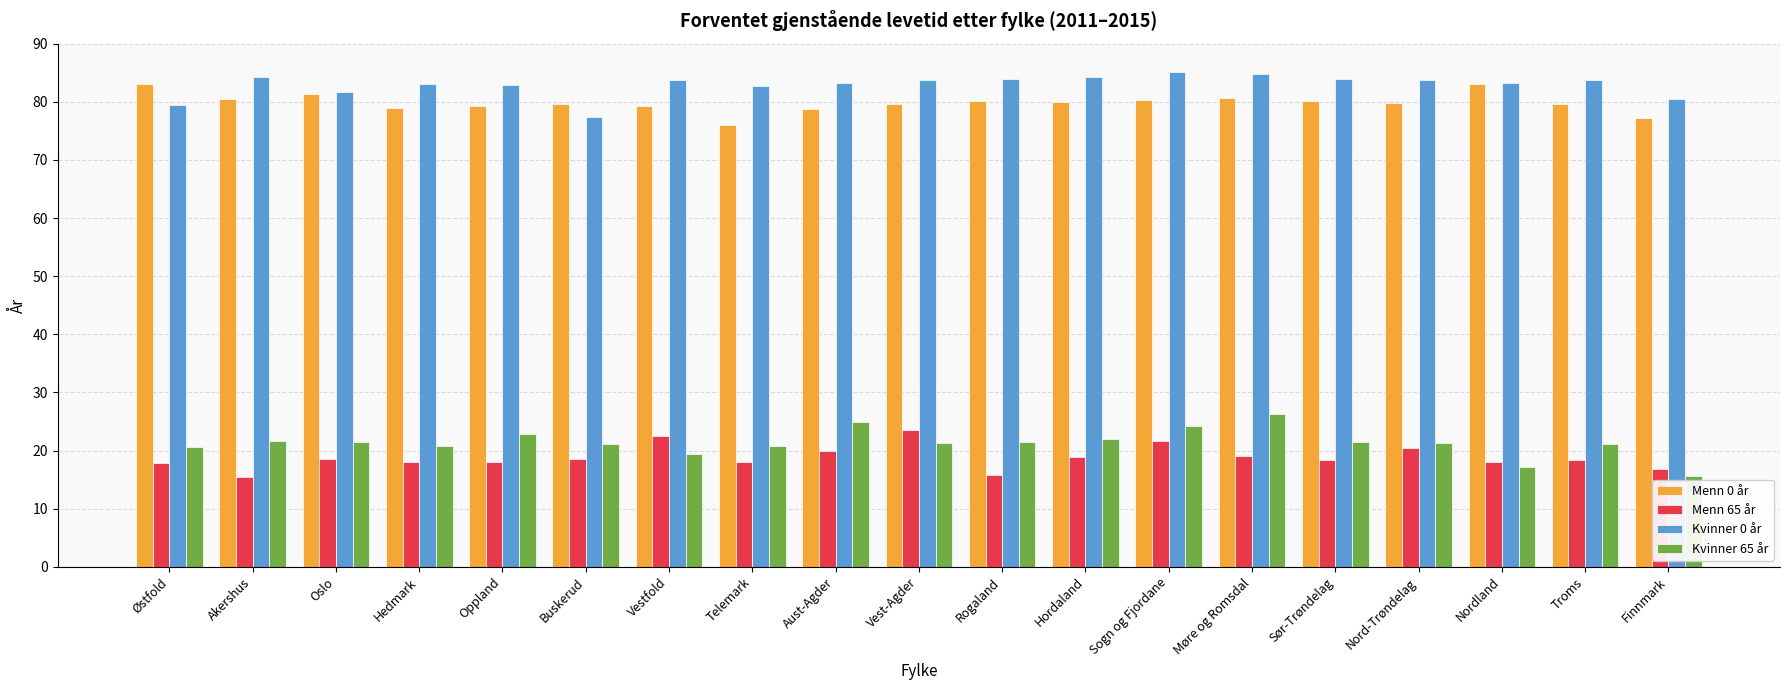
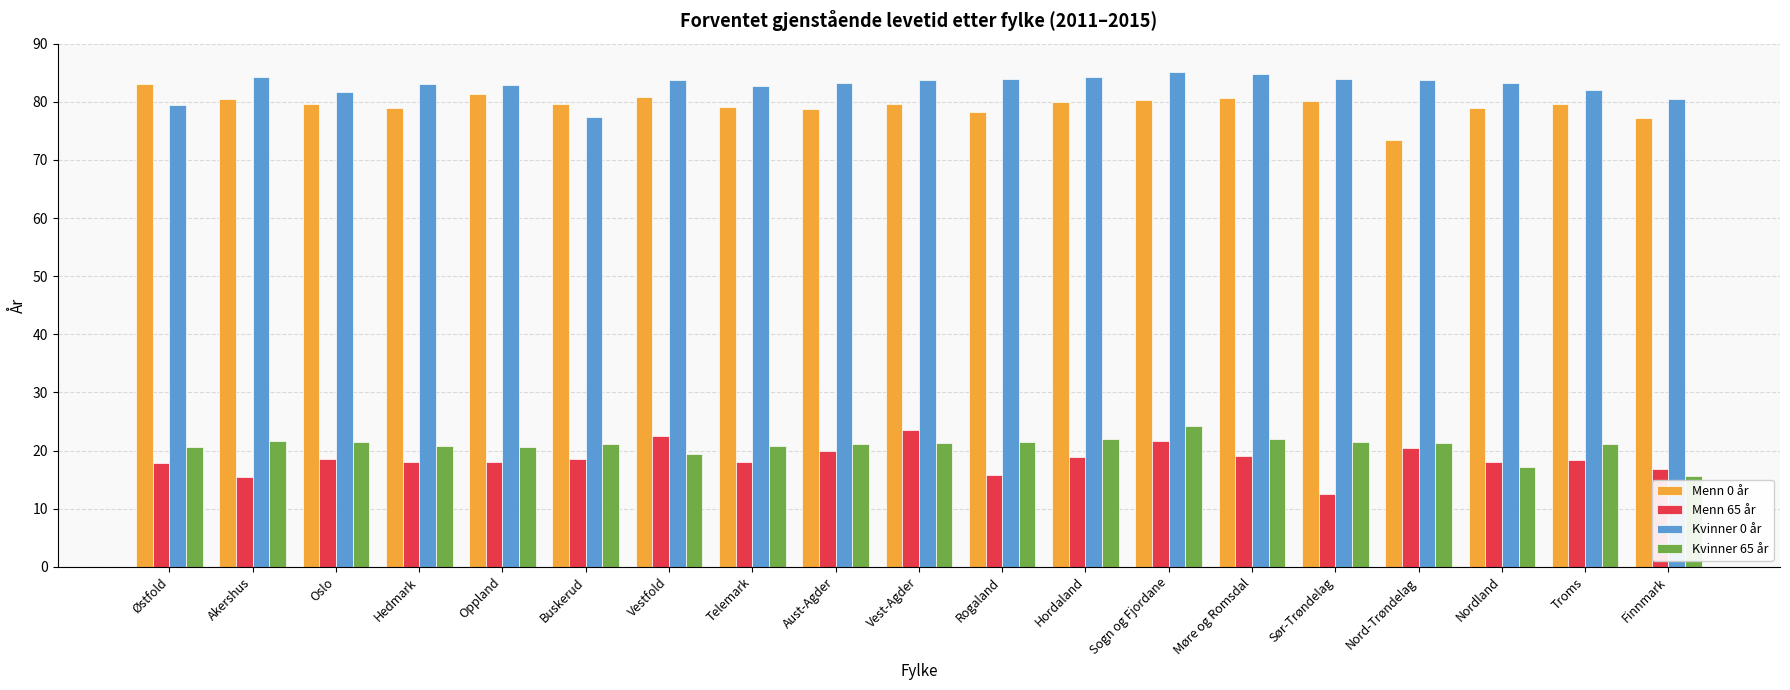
Menn 0 år, Oslo: 81 -> 80
Menn 0 år, Oppland: 79 -> 81
Kvinner 65 år, Oppland: 23 -> 21
Menn 0 år, Vestfold: 79 -> 81
Menn 0 år, Telemark: 76 -> 79
Kvinner 65 år, Aust-Agder: 25 -> 21
Menn 0 år, Rogaland: 80 -> 78
Kvinner 65 år, Møre og Romsdal: 26 -> 22
Menn 65 år, Sør-Trøndelag: 18 -> 13
Menn 0 år, Nord-Trøndelag: 80 -> 73
Menn 0 år, Nordland: 83 -> 79
Kvinner 0 år, Troms: 84 -> 82
